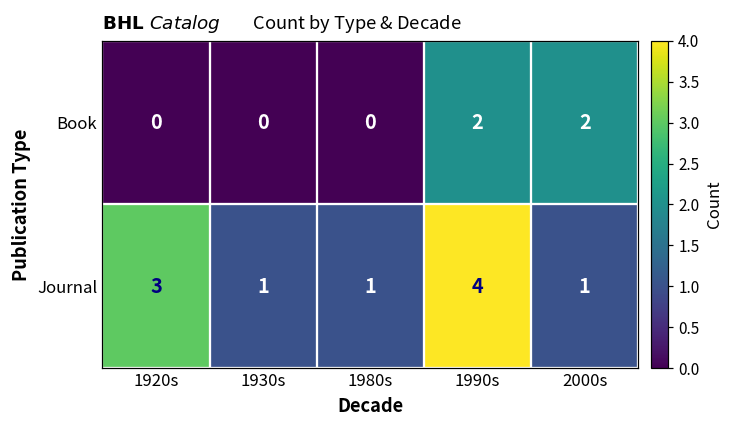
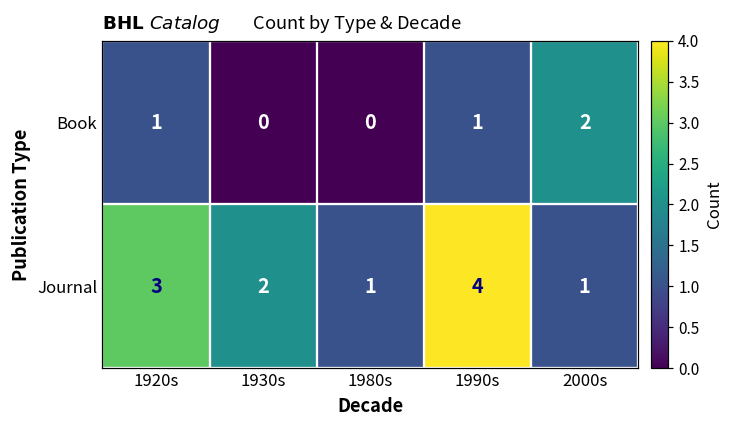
Book, 1920s: 0 -> 1
Book, 1990s: 2 -> 1
Journal, 1930s: 1 -> 2
